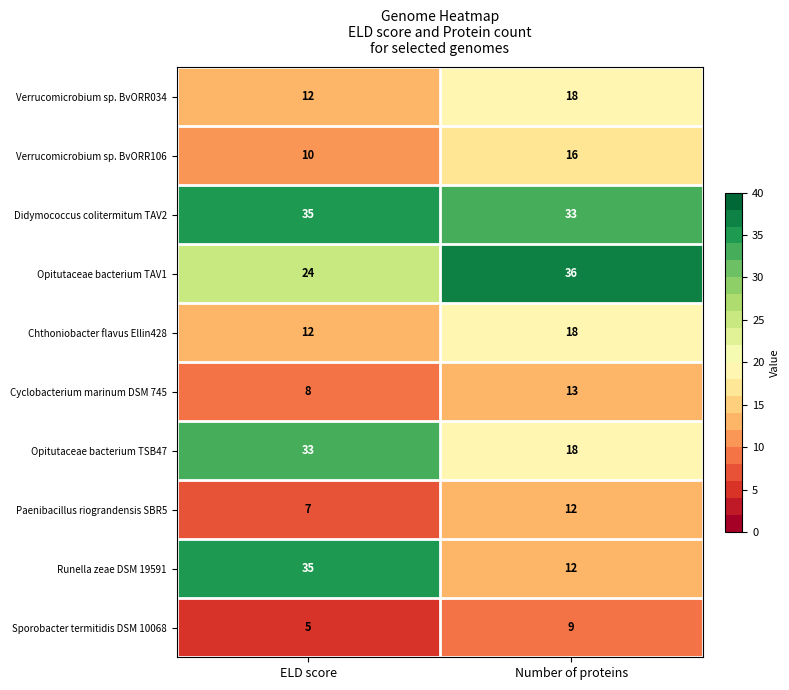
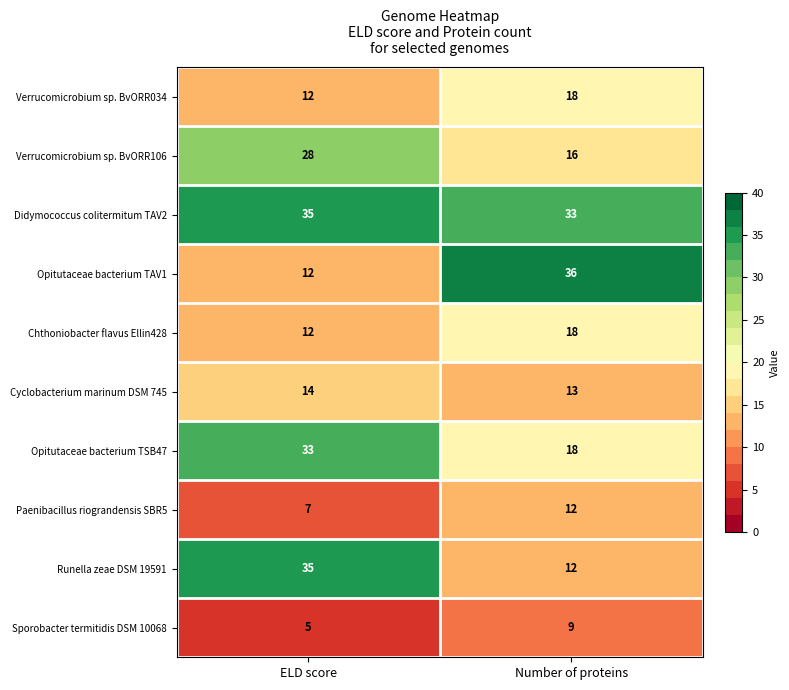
Verrucomicrobium sp. BvORR106, ELD score: 10 -> 28
Opitutaceae bacterium TAV1, ELD score: 24 -> 12
Cyclobacterium marinum DSM 745, ELD score: 8 -> 14
